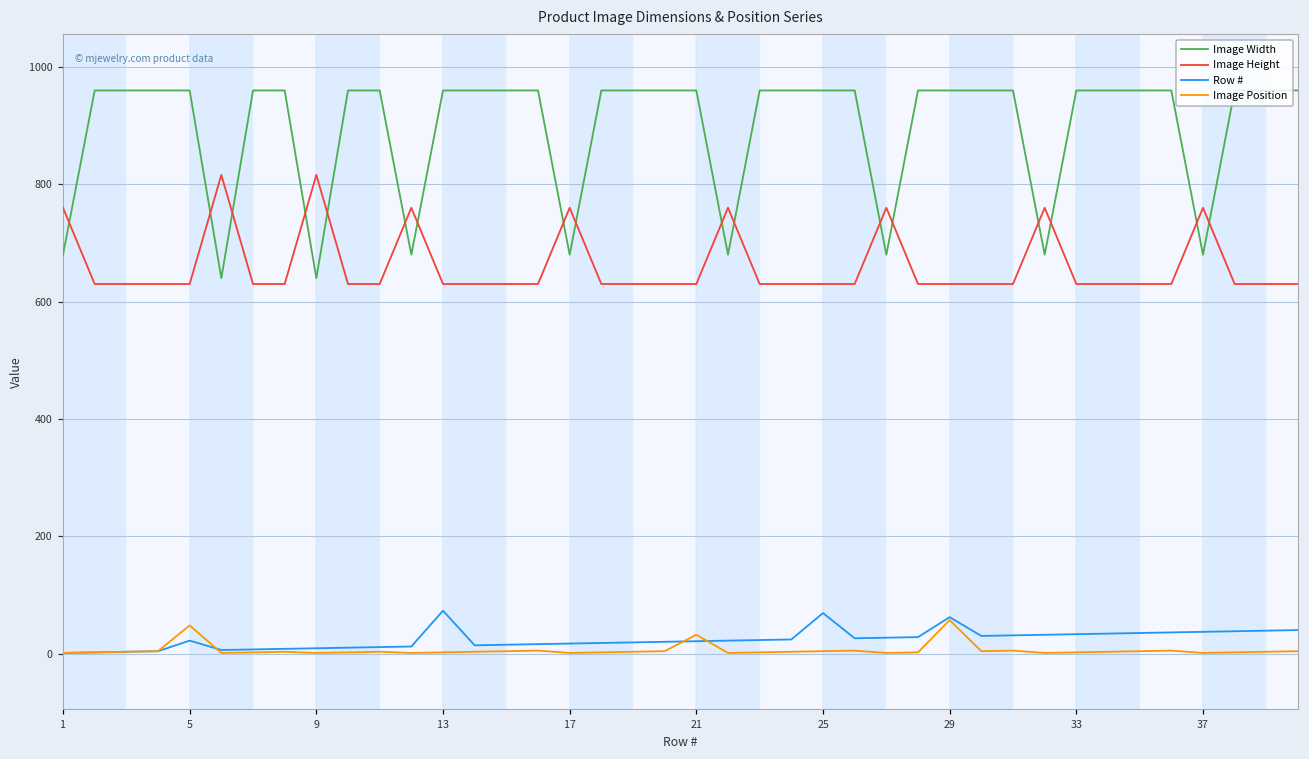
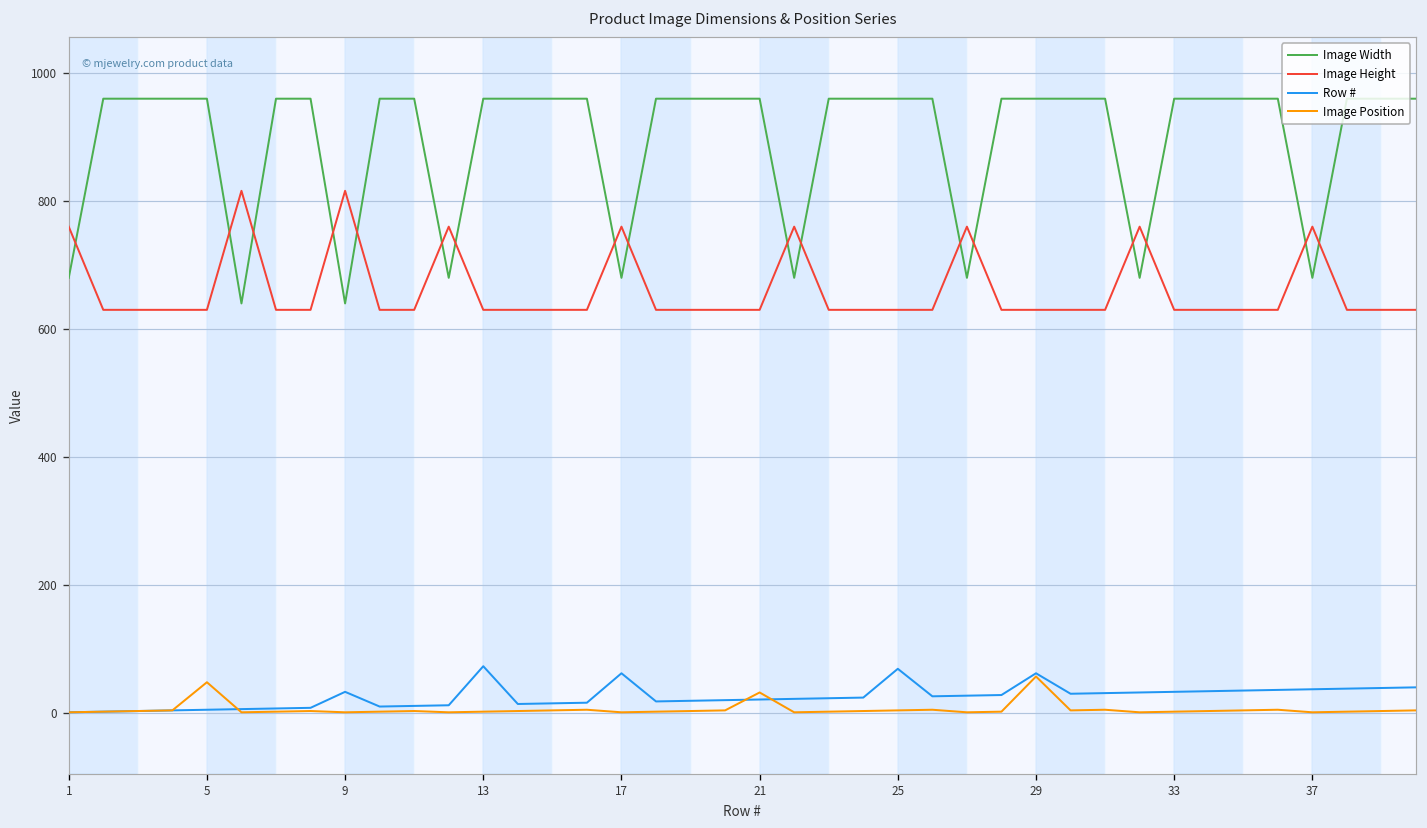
Row #, 5: 20 -> 10
Row #, 9: 10 -> 30
Row #, 17: 20 -> 60
